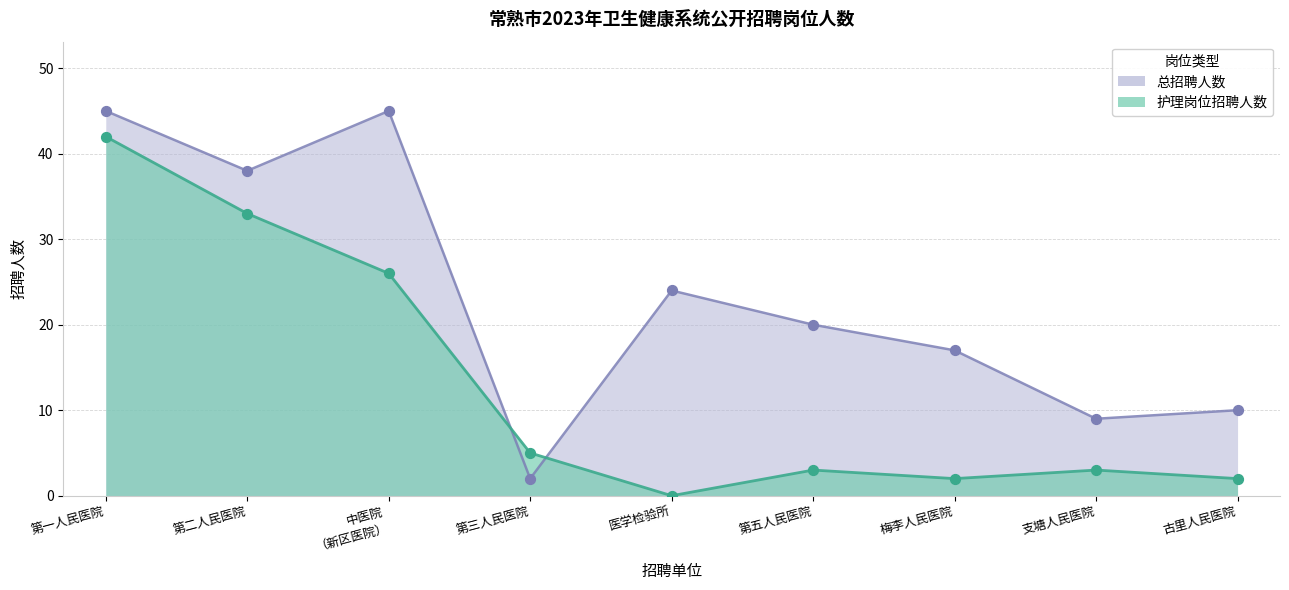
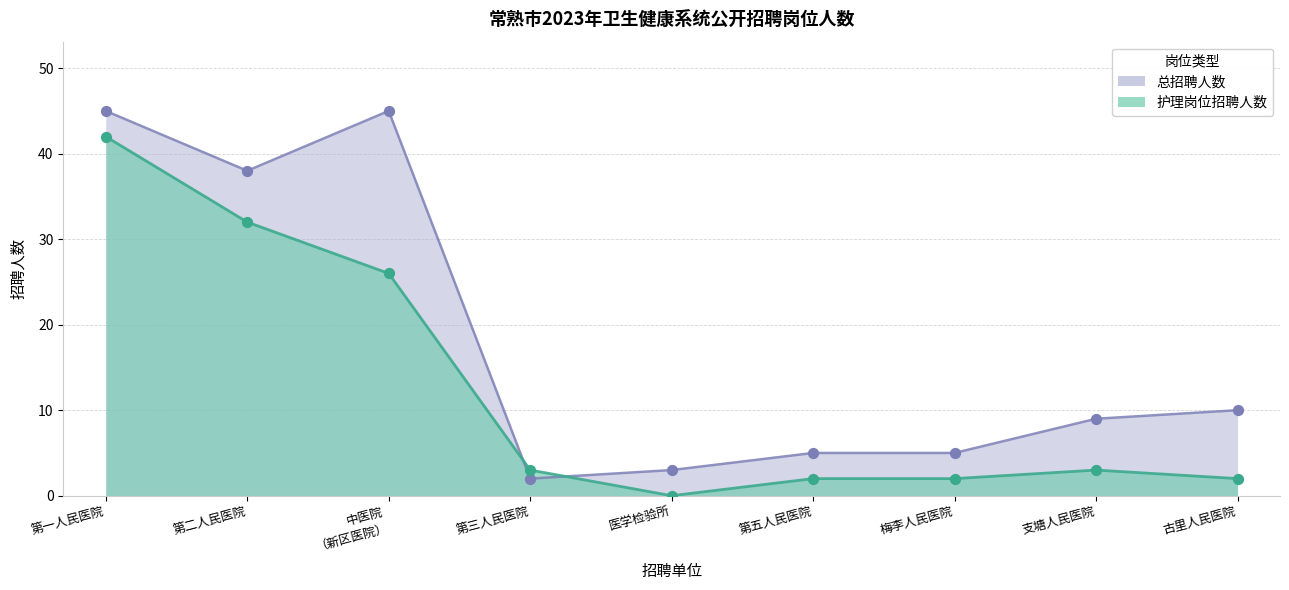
护理岗位招聘人数, 第二人民医院: 33 -> 32
护理岗位招聘人数, 第三人民医院: 5 -> 3
总招聘人数, 医学检验所: 24 -> 3
总招聘人数, 第五人民医院: 20 -> 5
护理岗位招聘人数, 第五人民医院: 3 -> 2
总招聘人数, 梅李人民医院: 17 -> 5
